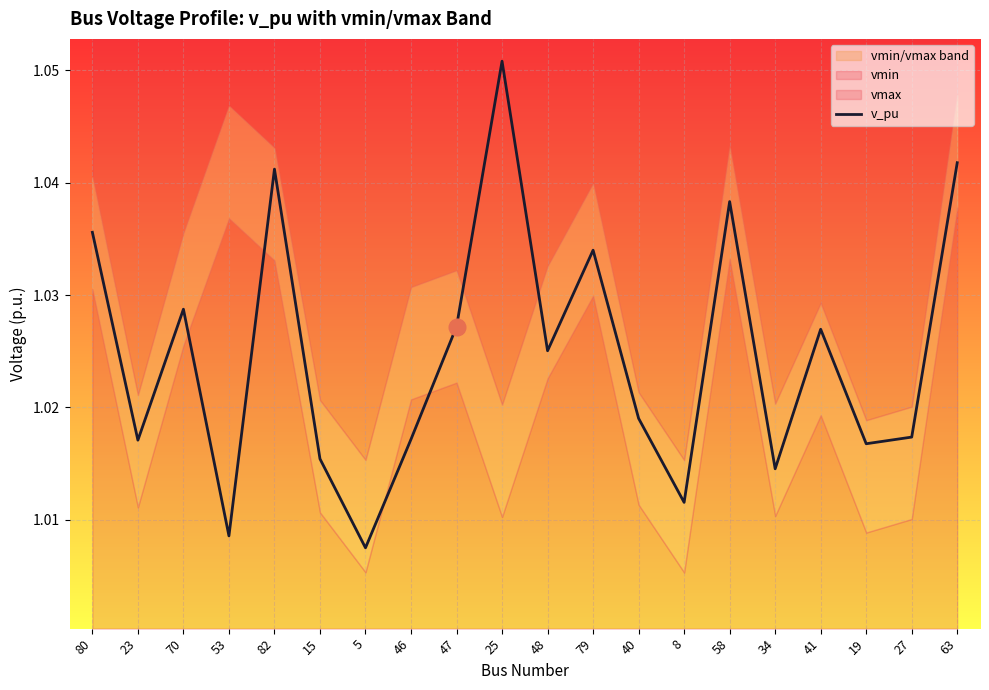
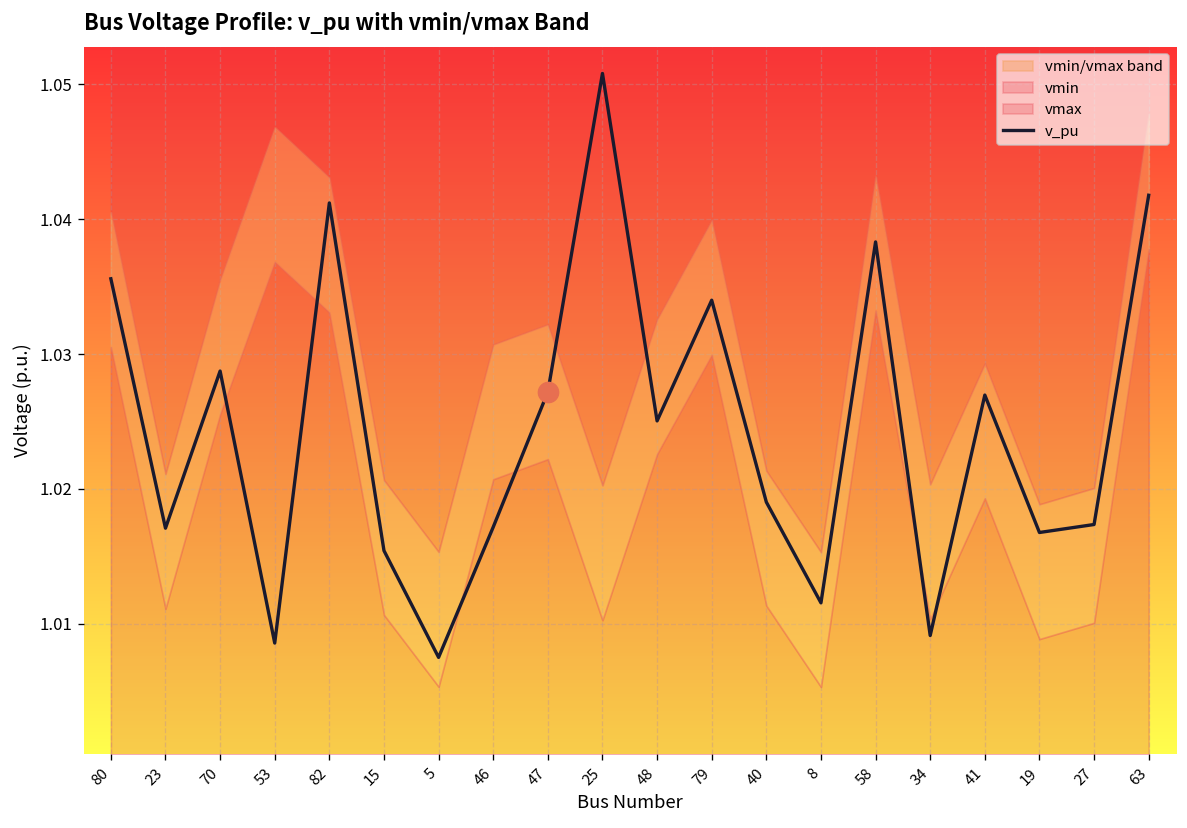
v_pu, 34: 1.0145 -> 1.0091
